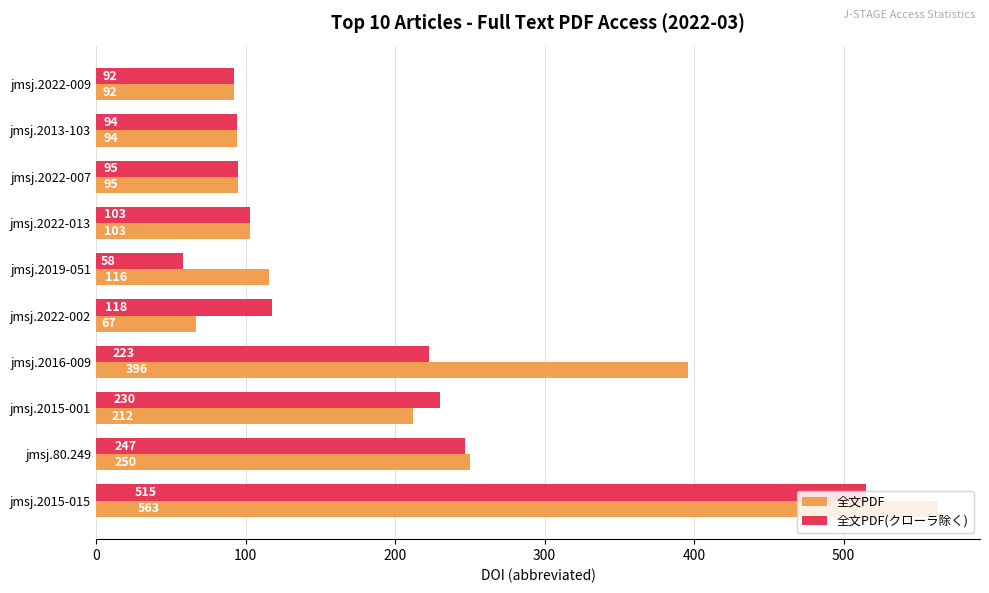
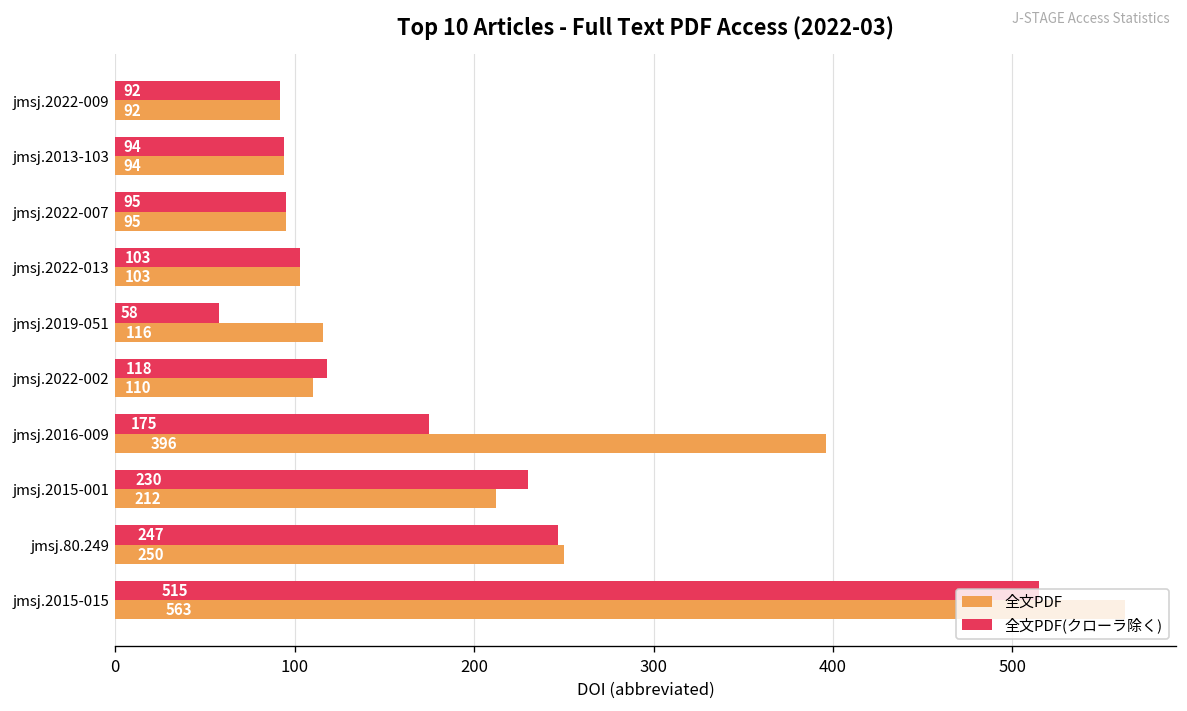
全文PDF, jmsj.2022-002: 67 -> 110
全文PDF(クローラ除く), jmsj.2016-009: 223 -> 175
